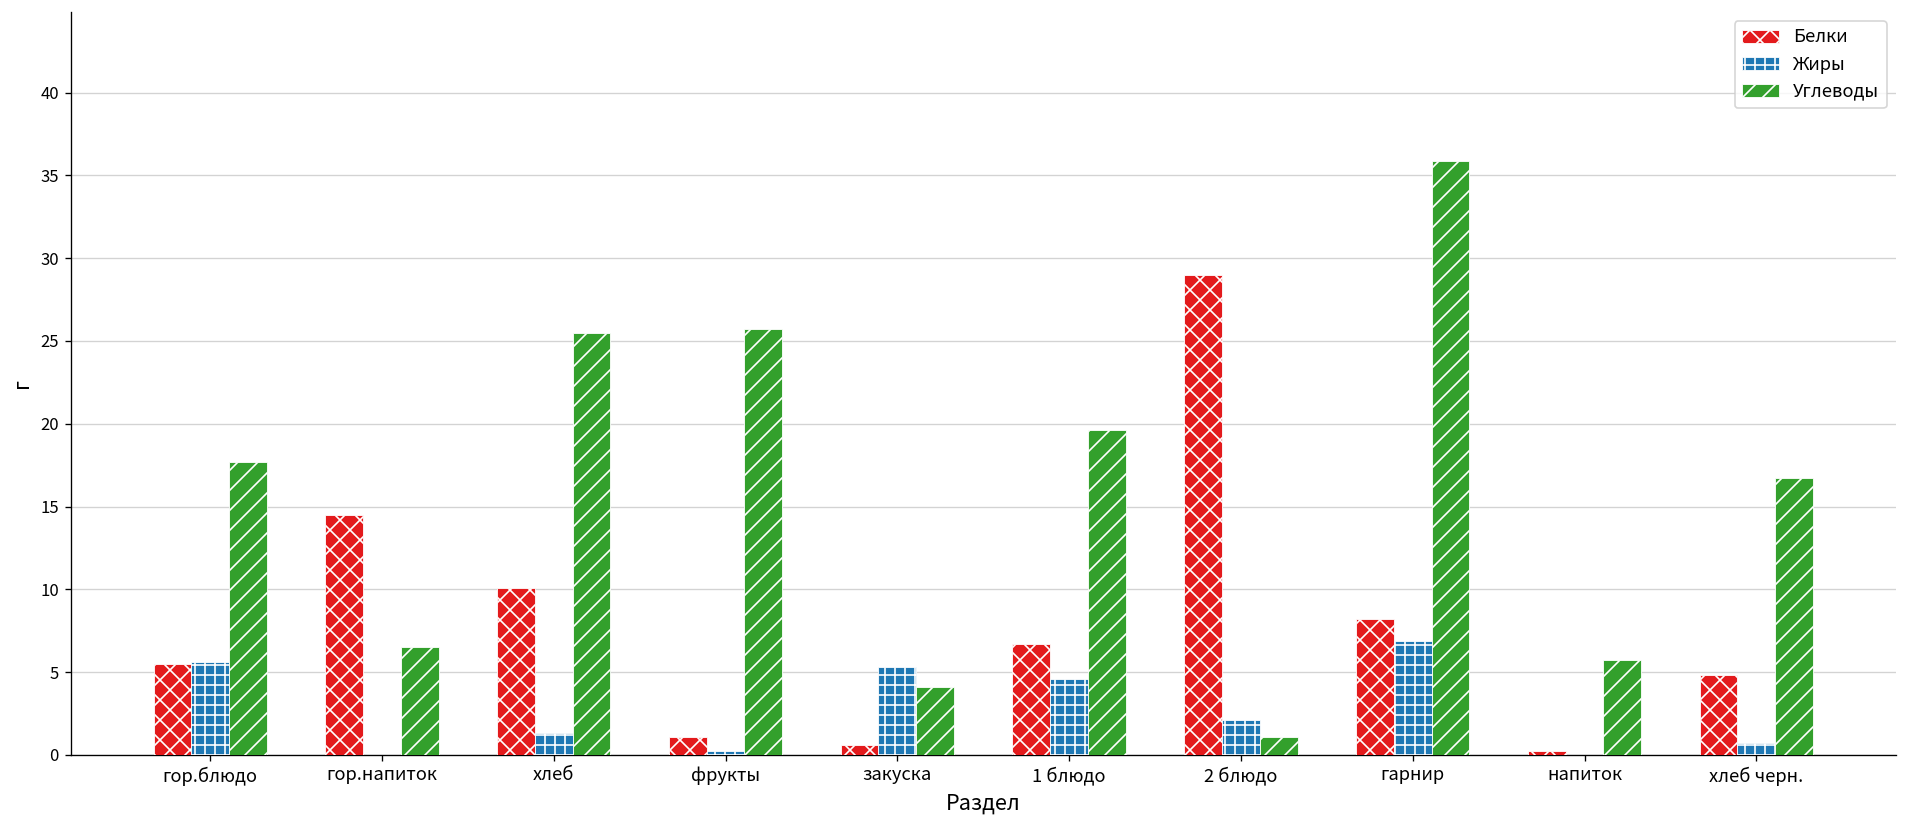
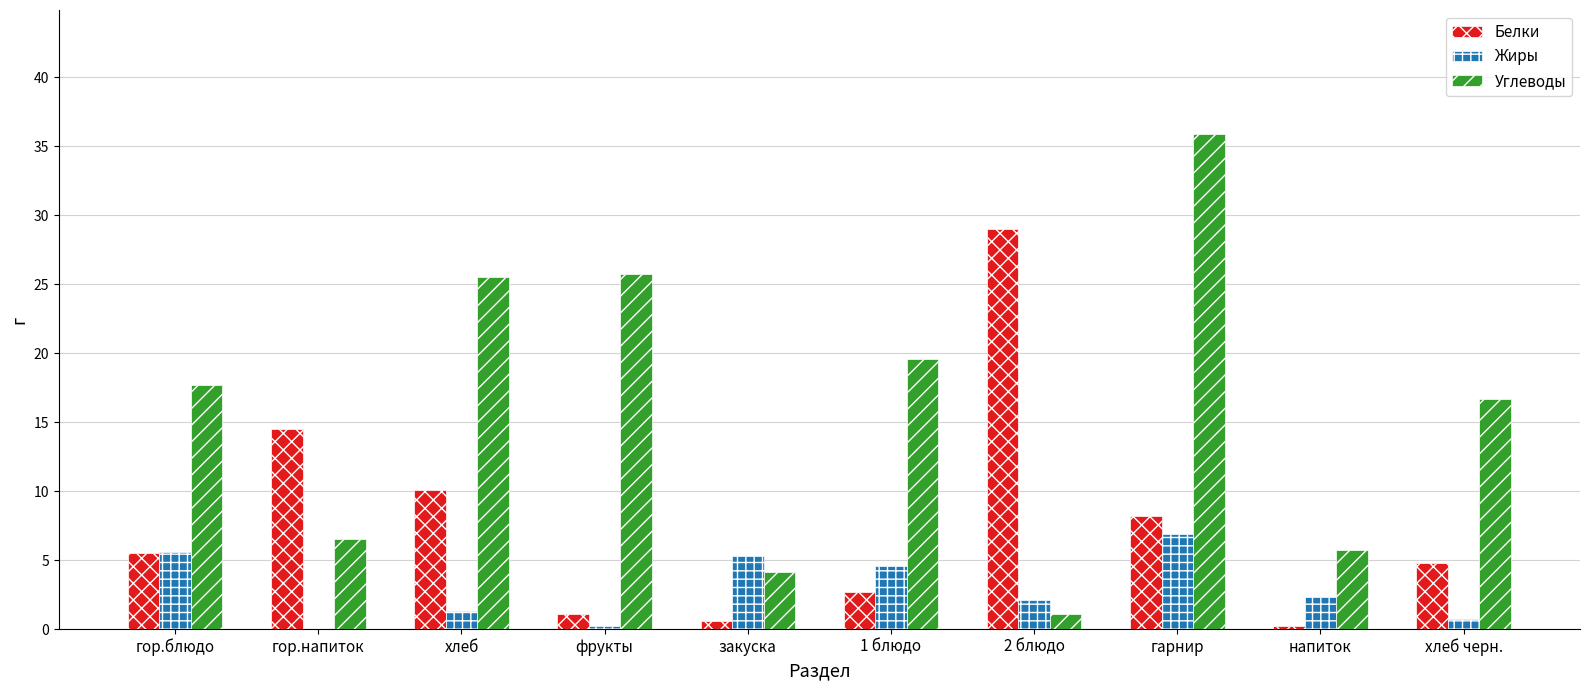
Белки, 1 блюдо: 6.7 -> 2.7
Жиры, напиток: 0.0 -> 2.3
